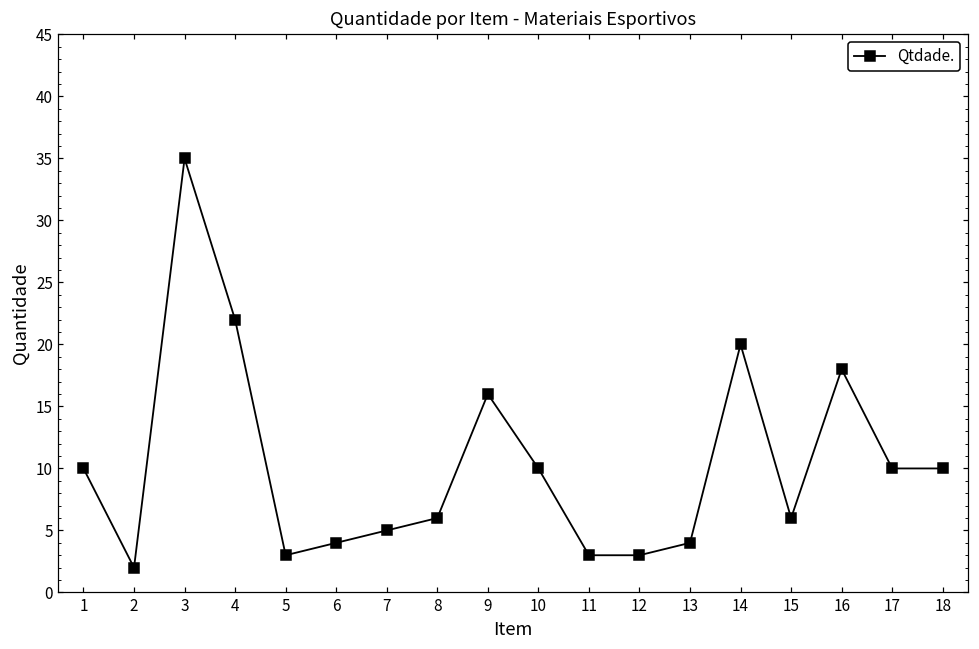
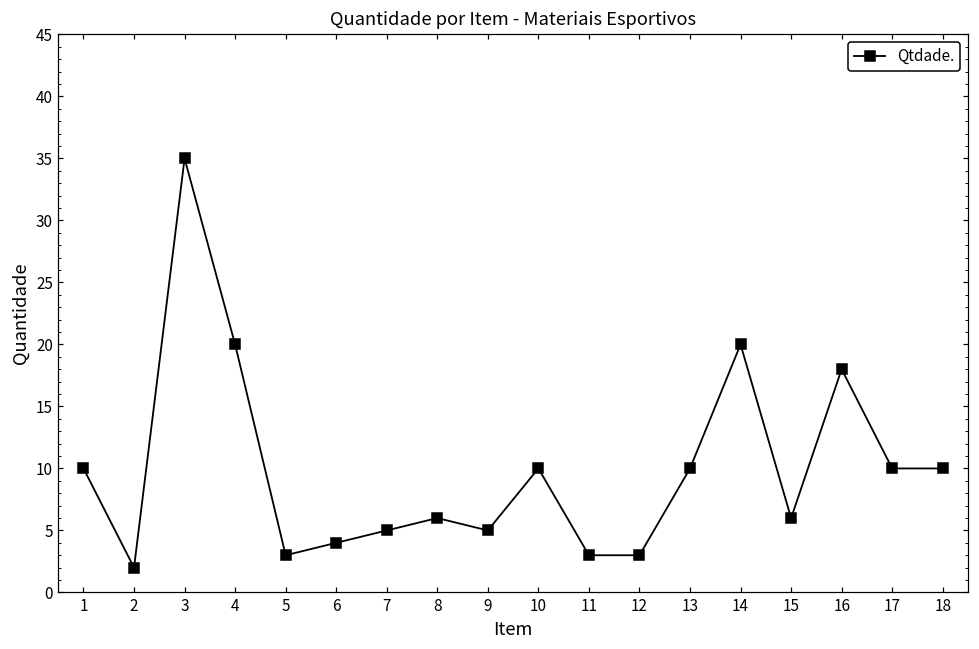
4: 22 -> 20
9: 16 -> 5
13: 4 -> 10
